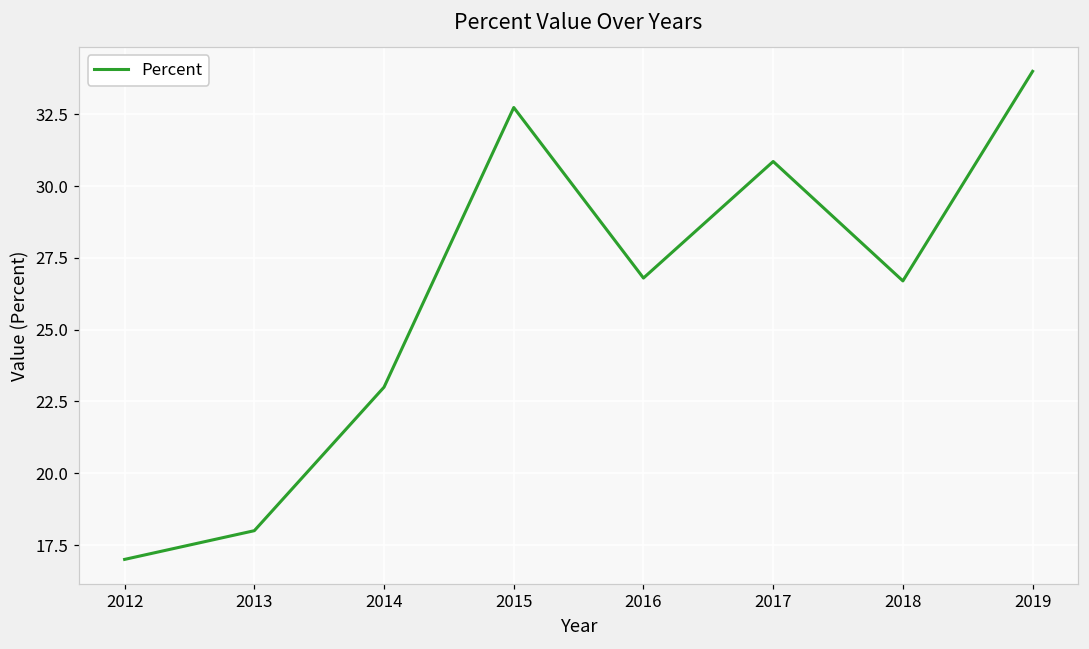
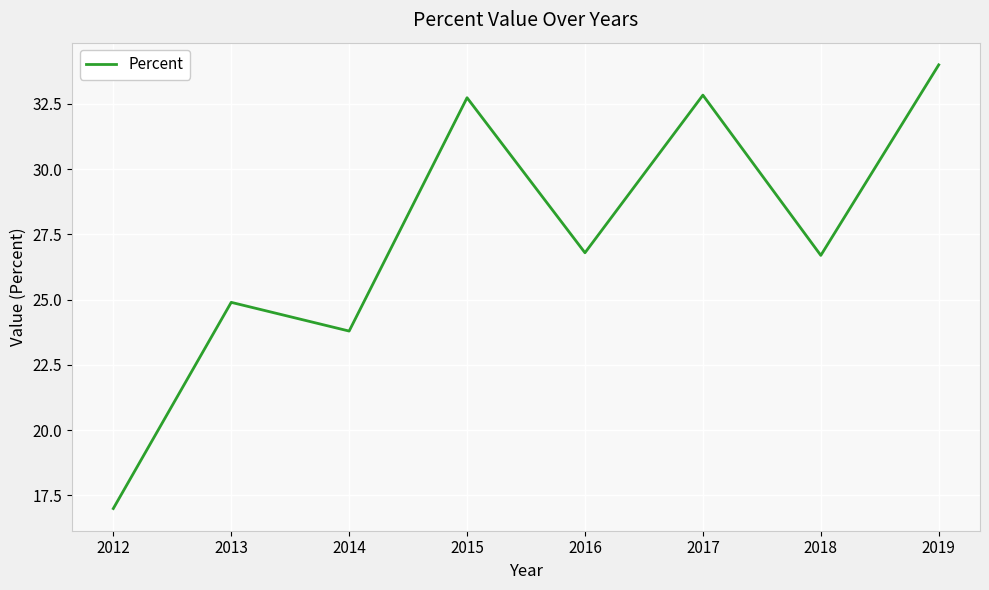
2013: 18.0 -> 24.9
2014: 23.0 -> 23.8
2017: 30.9 -> 32.8
